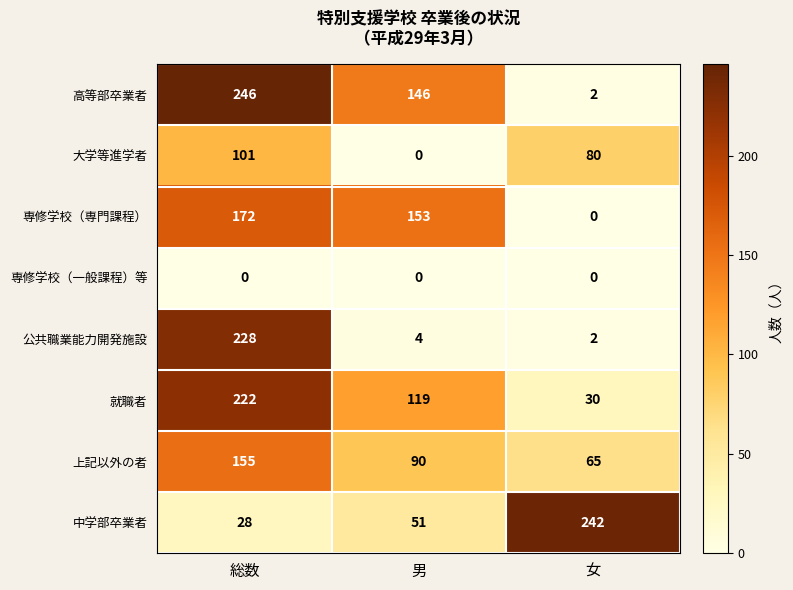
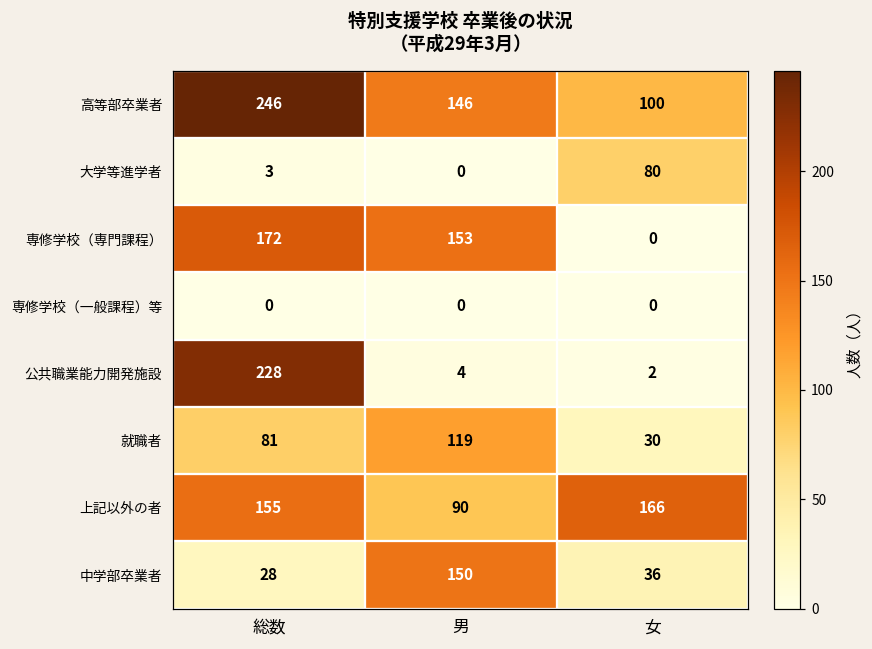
高等部卒業者, 女: 2 -> 100
大学等進学者, 総数: 101 -> 3
就職者, 総数: 222 -> 81
上記以外の者, 女: 65 -> 166
中学部卒業者, 男: 51 -> 150
中学部卒業者, 女: 242 -> 36
